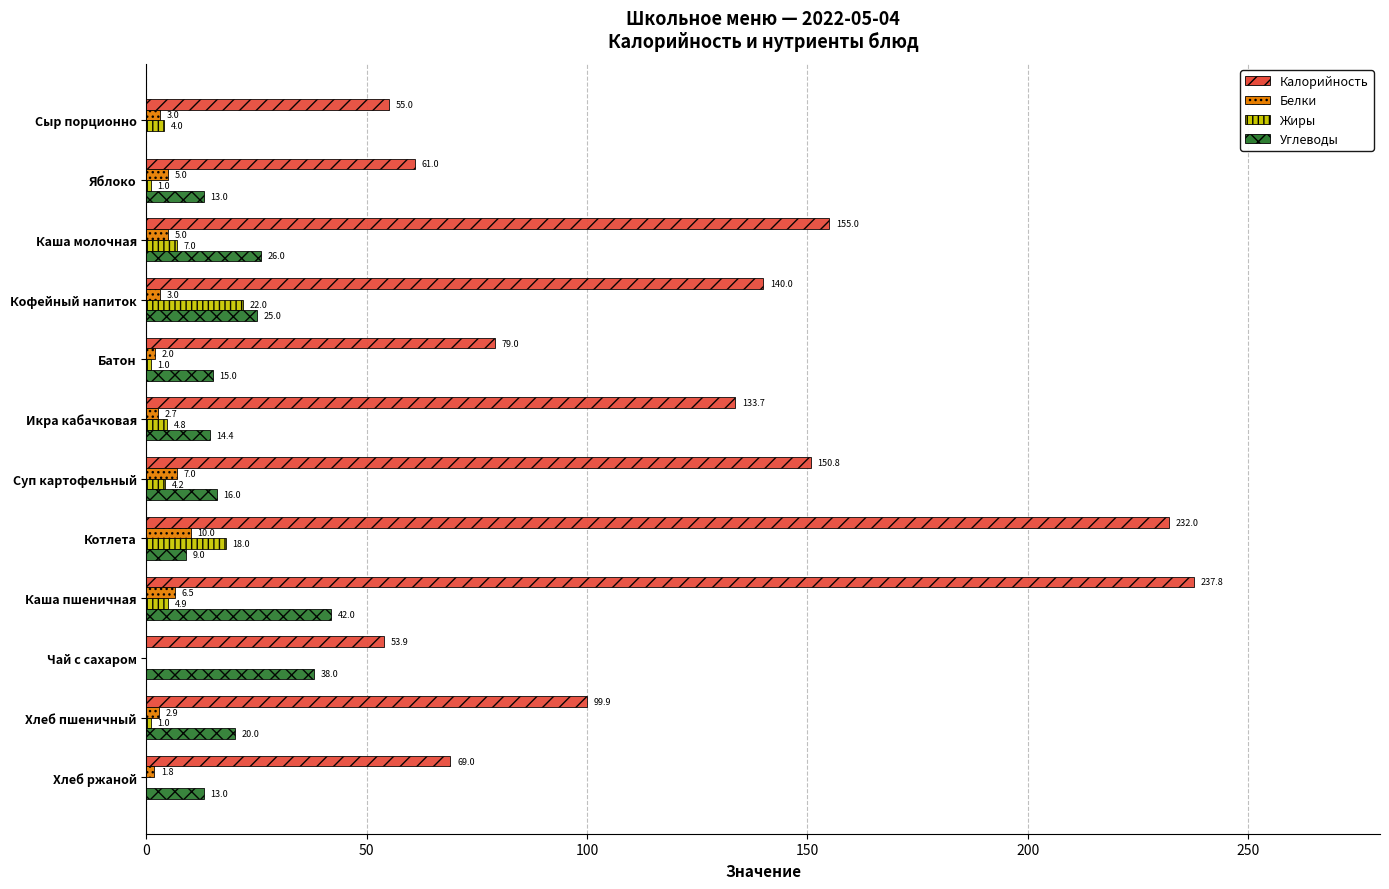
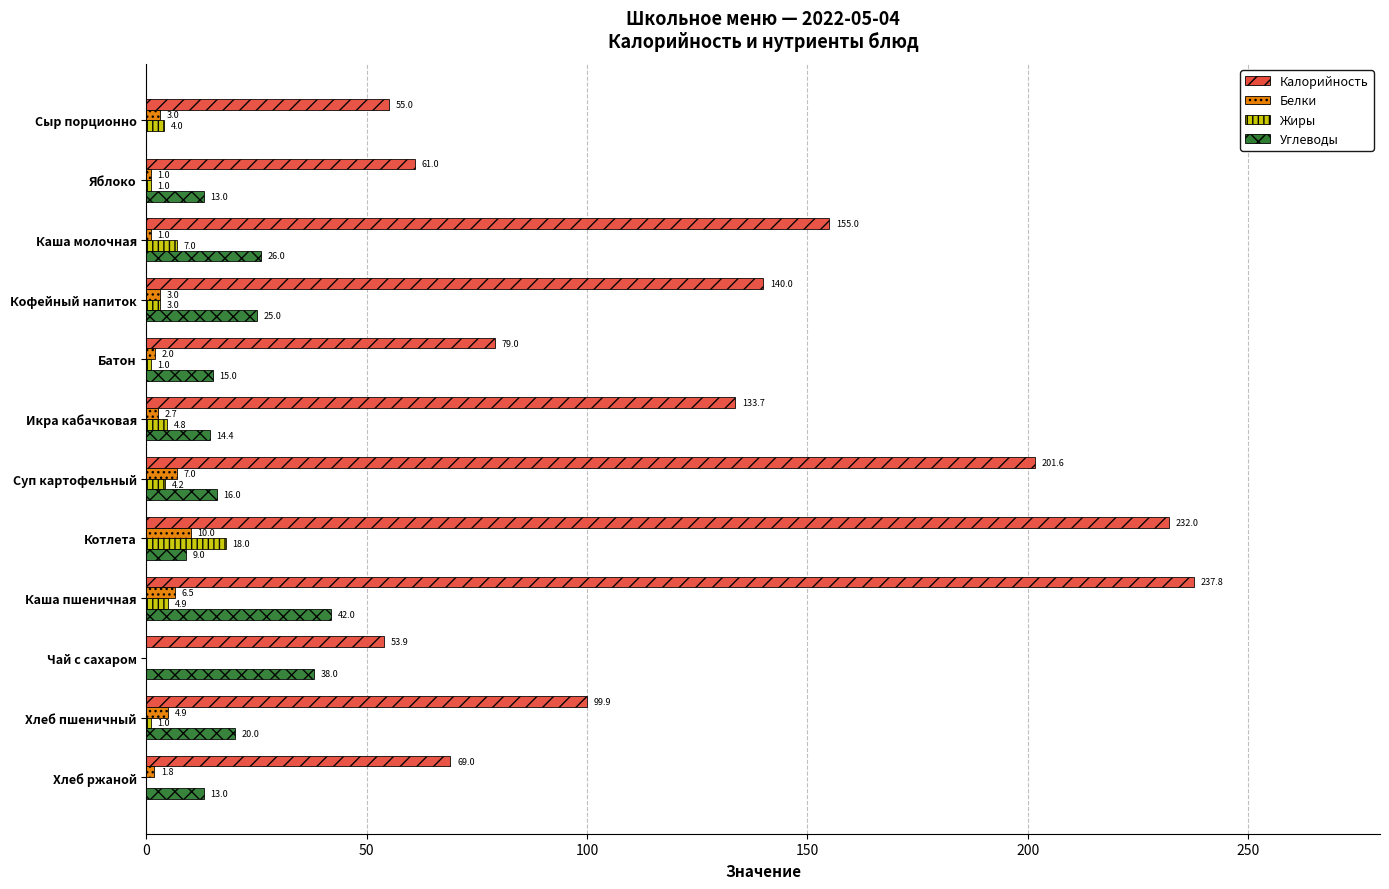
Белки, Яблоко: 5.0 -> 1.0
Белки, Каша молочная: 5.0 -> 1.0
Жиры, Кофейный напиток: 22.0 -> 3.0
Калорийность, Суп картофельный: 150.8 -> 201.6
Белки, Хлеб пшеничный: 2.9 -> 4.9
